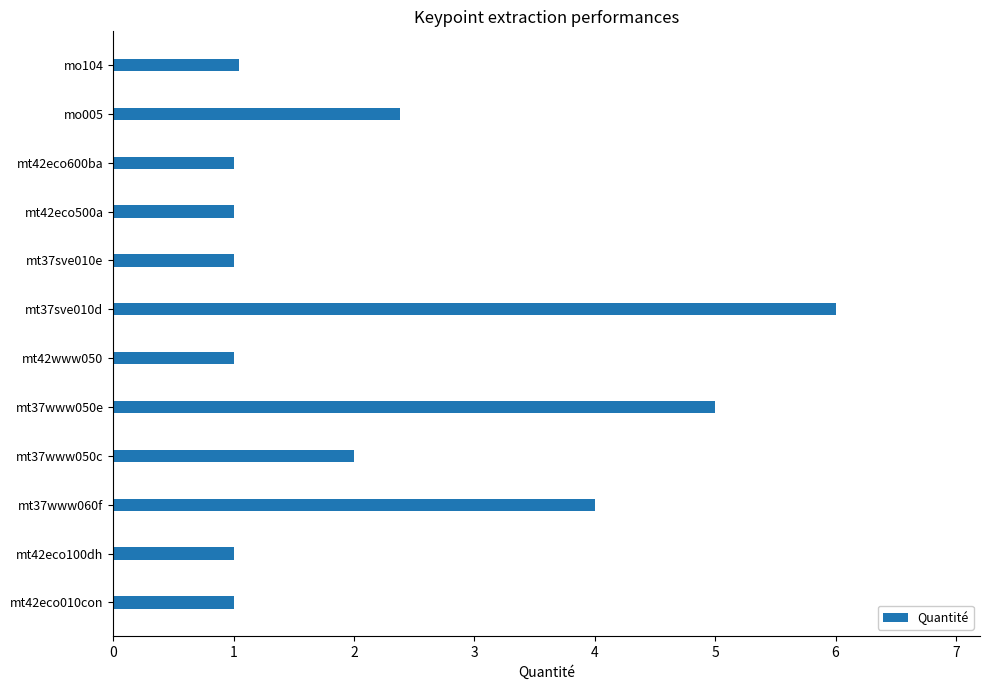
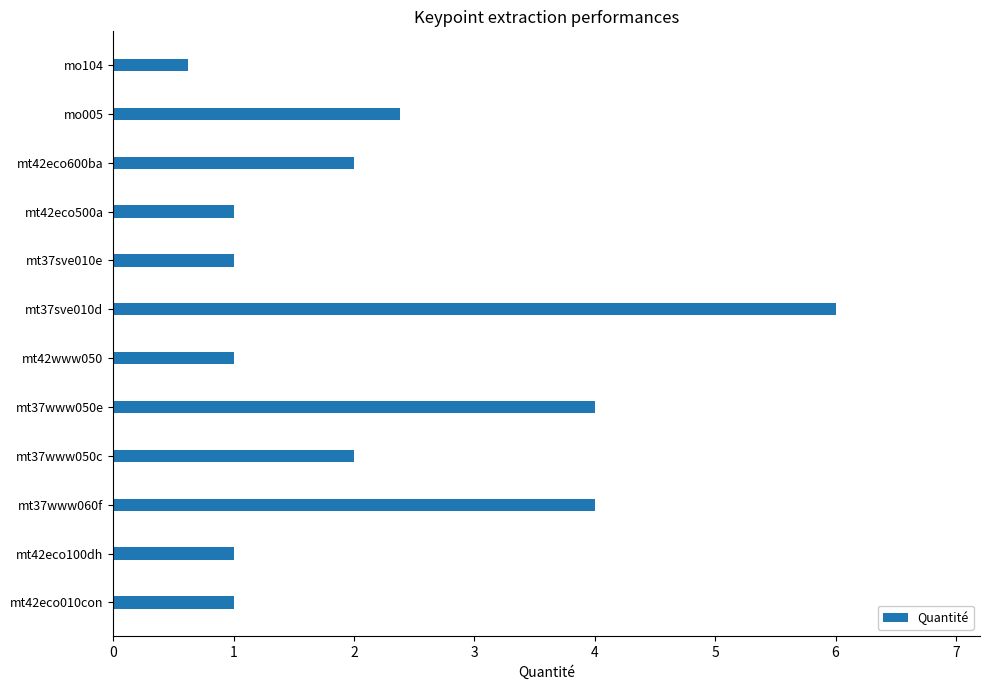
mo104: 1.05 -> 0.62
mt42eco600ba: 1 -> 2
mt37www050e: 5 -> 4
